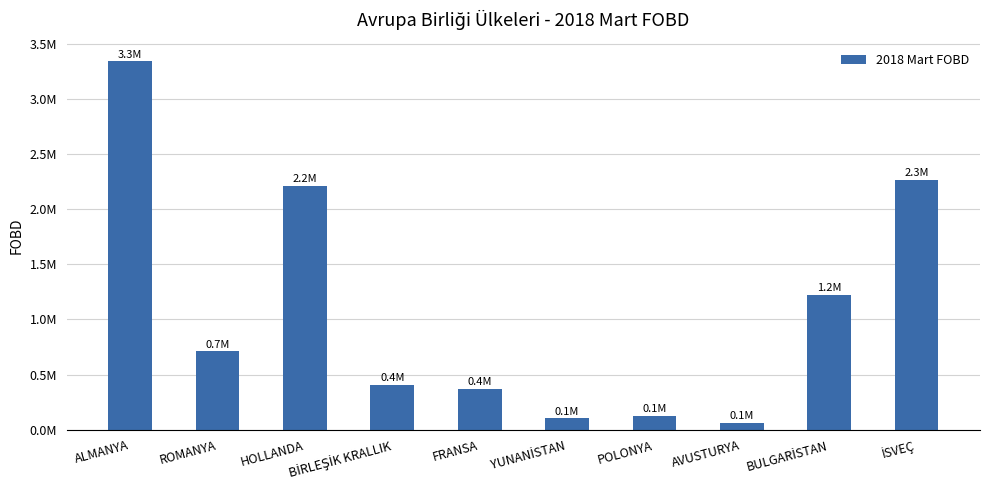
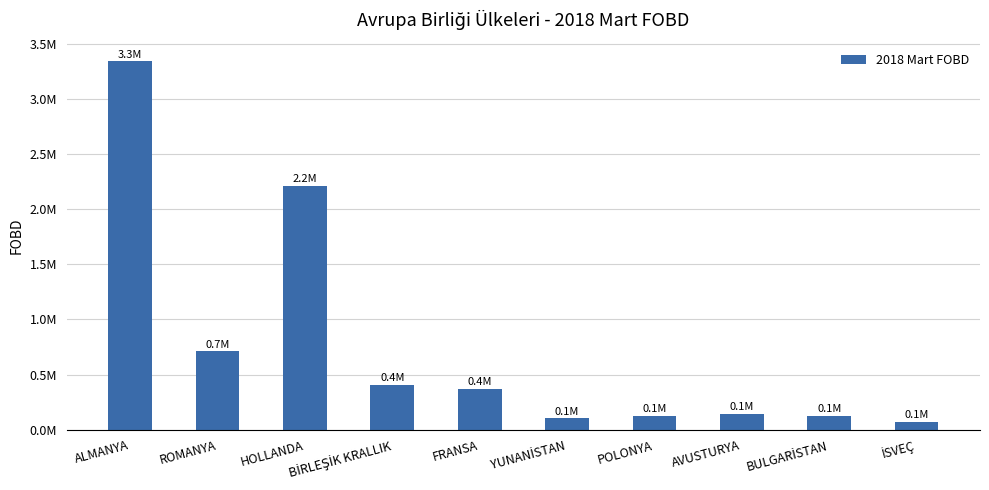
AVUSTURYA: 60000 -> 140000
BULGARİSTAN: 1.2M -> 0.1M
İSVEÇ: 2.3M -> 0.1M
